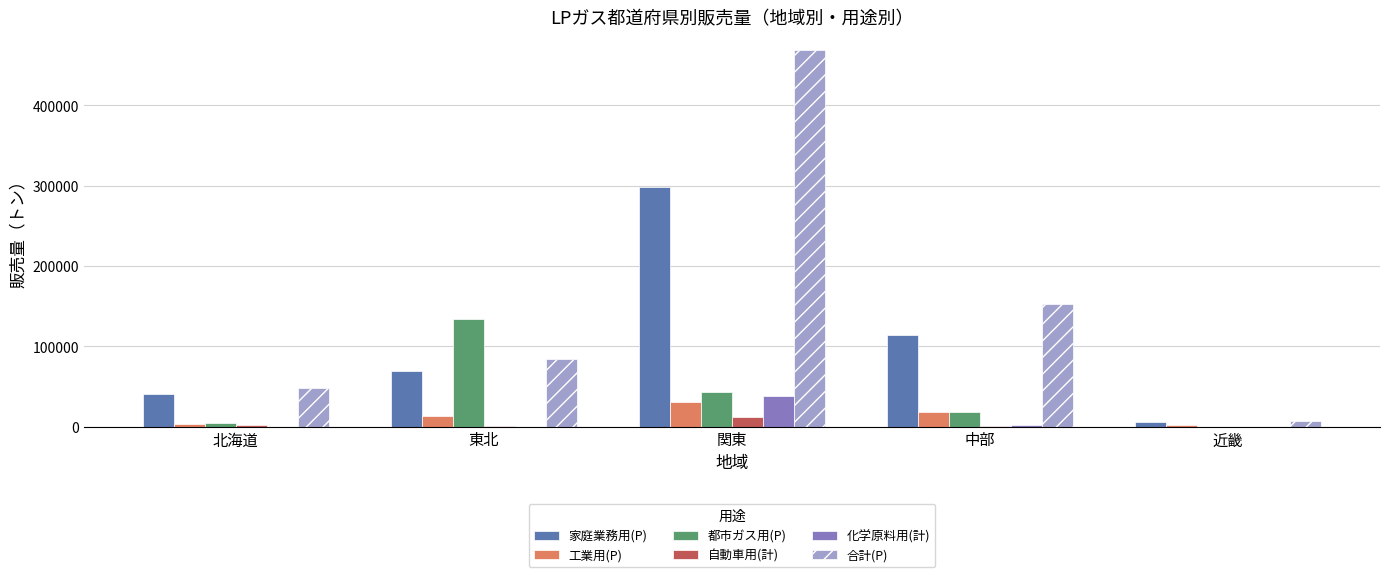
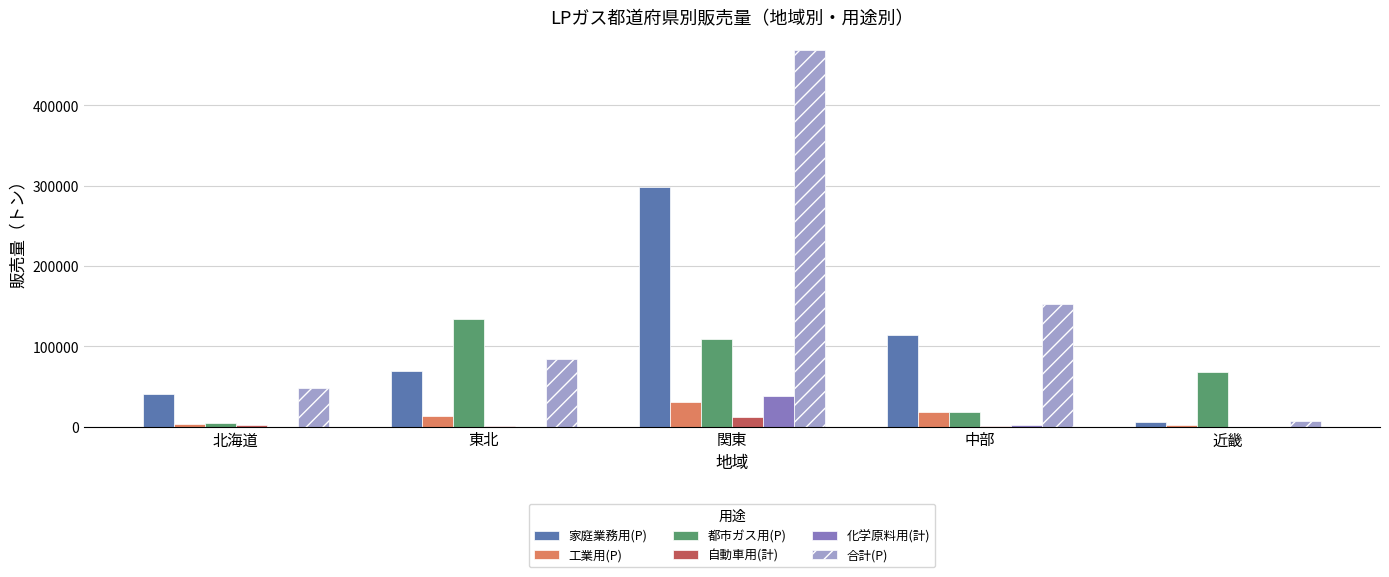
都市ガス用(P), 関東: 40000 -> 110000
都市ガス用(P), 近畿: 0 -> 70000
